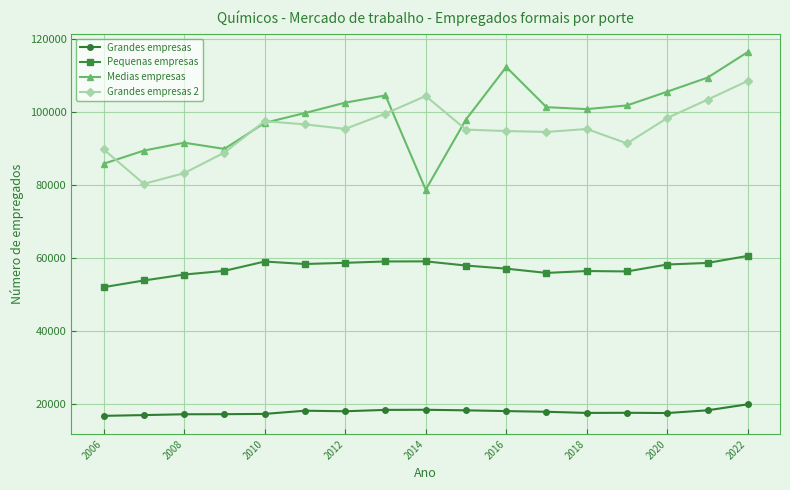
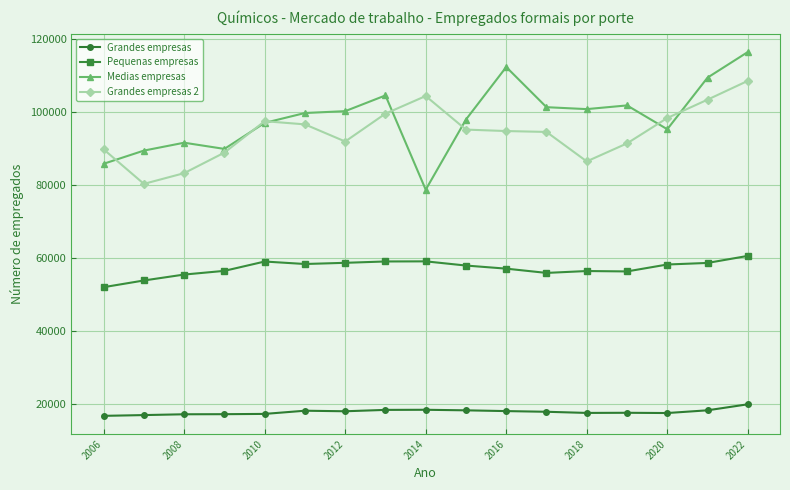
Medias empresas, 2012: 103000 -> 100000
Grandes empresas 2, 2012: 95000 -> 92000
Grandes empresas 2, 2018: 95000 -> 87000
Medias empresas, 2020: 106000 -> 95000
